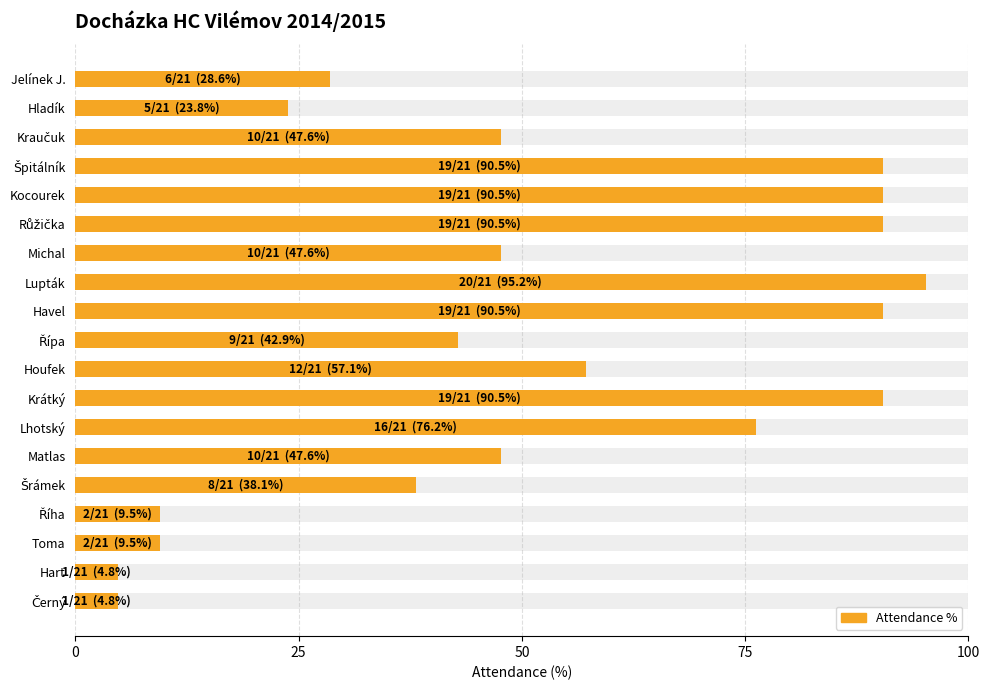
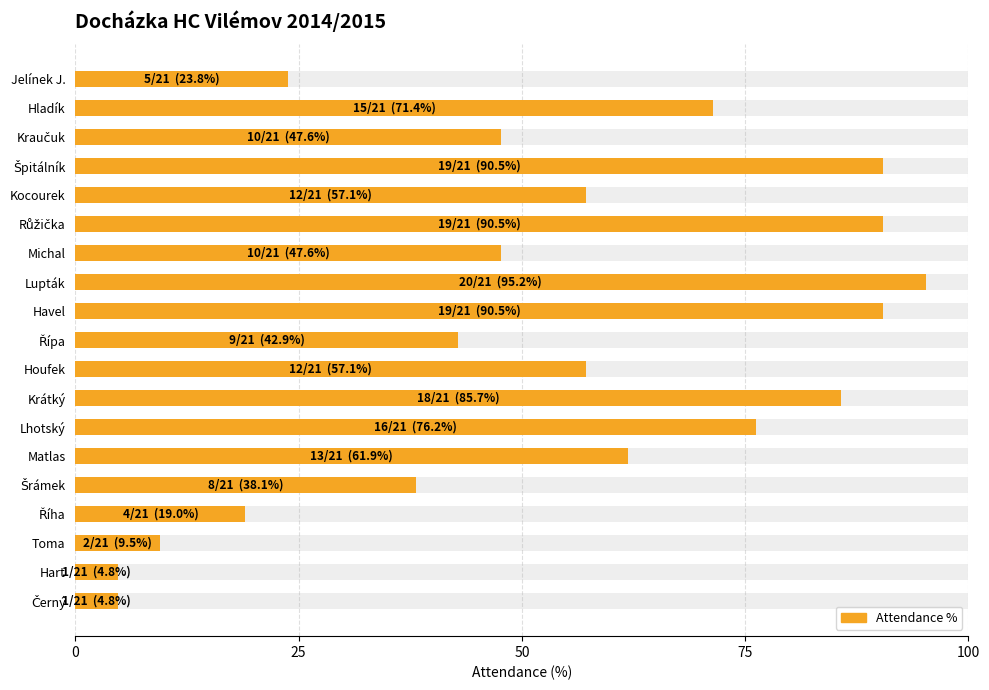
Attendance %, Jelínek J.: 6/21 (28.6%) -> 5/21 (23.8%)
Attendance %, Hladík: 5/21 (23.8%) -> 15/21 (71.4%)
Attendance %, Kocourek: 19/21 (90.5%) -> 12/21 (57.1%)
Attendance %, Krátký: 19/21 (90.5%) -> 18/21 (85.7%)
Attendance %, Matlas: 10/21 (47.6%) -> 13/21 (61.9%)
Attendance %, Říha: 2/21 (9.5%) -> 4/21 (19.0%)
